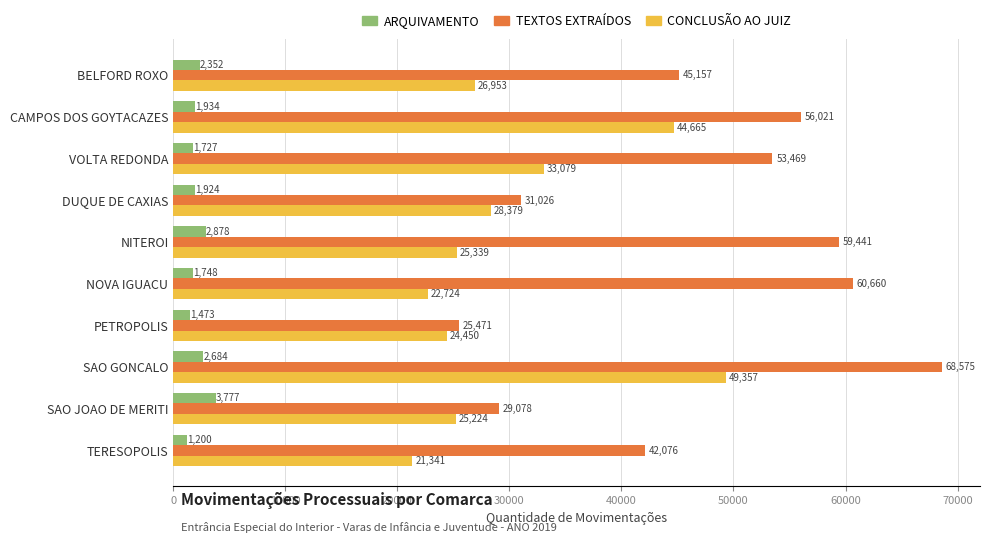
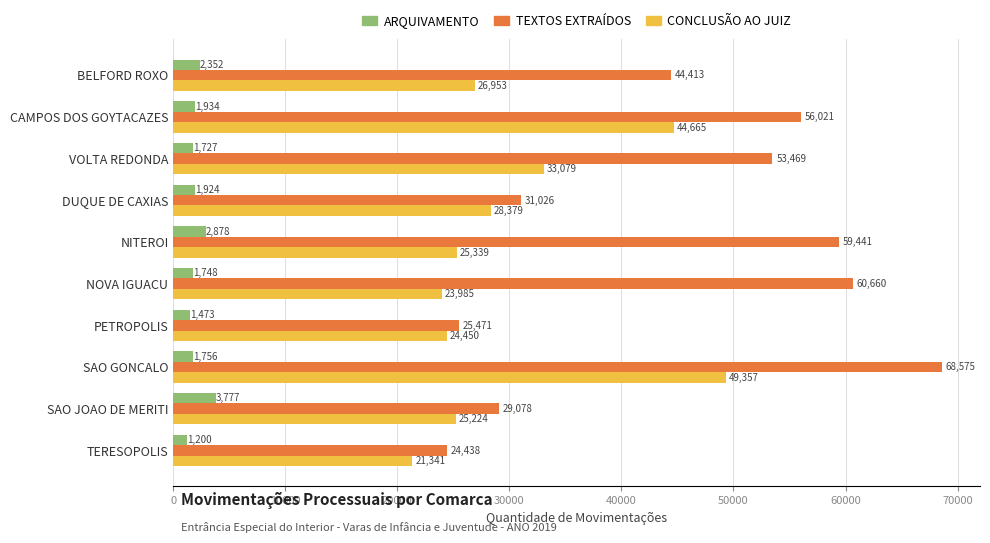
TEXTOS EXTRAÍDOS, BELFORD ROXO: 45,157 -> 44,413
CONCLUSÃO AO JUIZ, NOVA IGUACU: 22,724 -> 23,985
ARQUIVAMENTO, SAO GONCALO: 2,684 -> 1,756
TEXTOS EXTRAÍDOS, TERESOPOLIS: 42,076 -> 24,438
